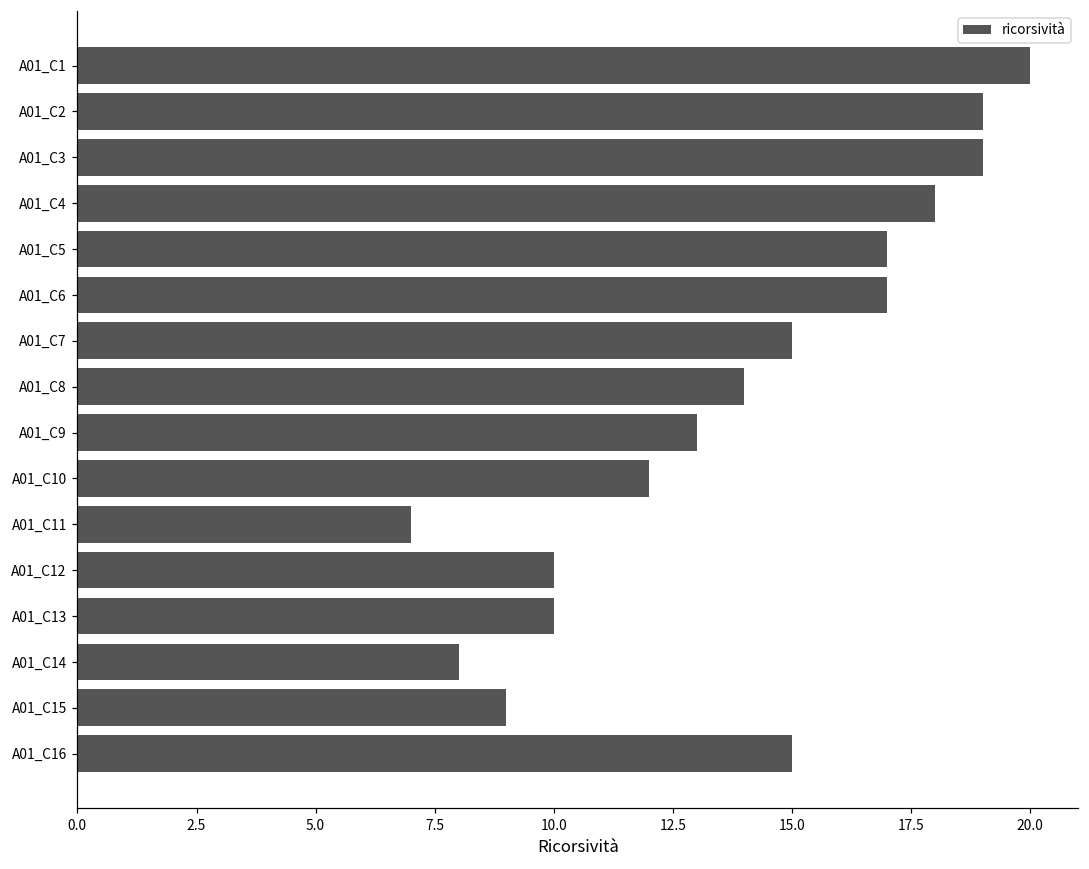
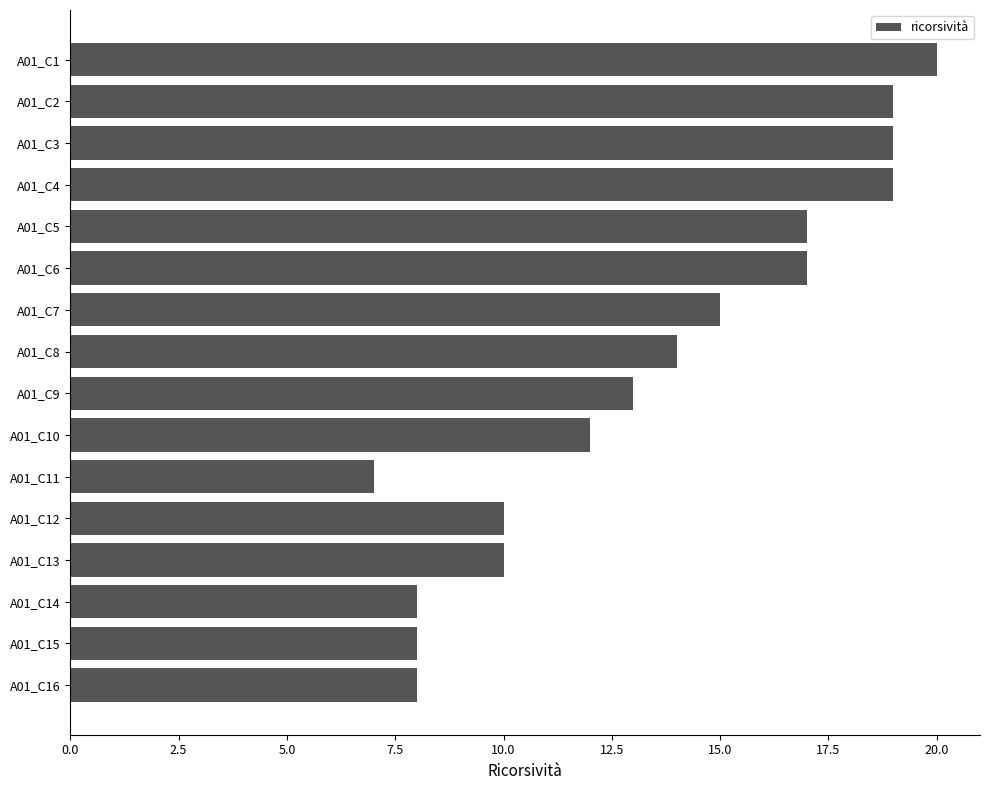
A01_C4: 18 -> 19
A01_C15: 9 -> 8
A01_C16: 15 -> 8
